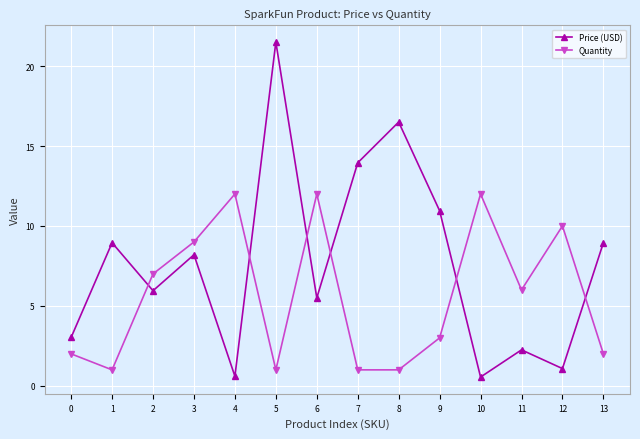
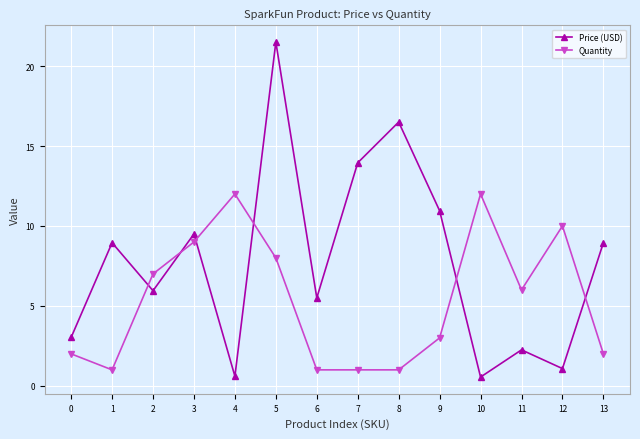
Price (USD), 3: 8.2 -> 9.5
Quantity, 5: 1 -> 8
Quantity, 6: 12 -> 1
